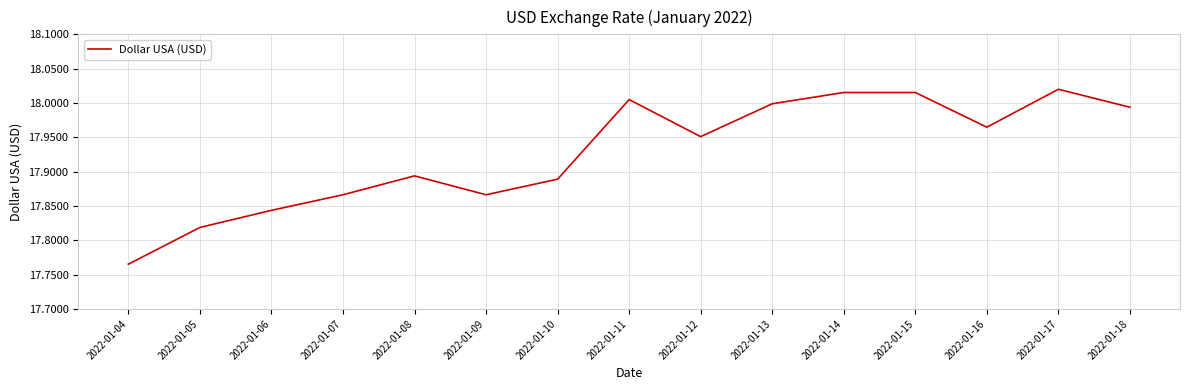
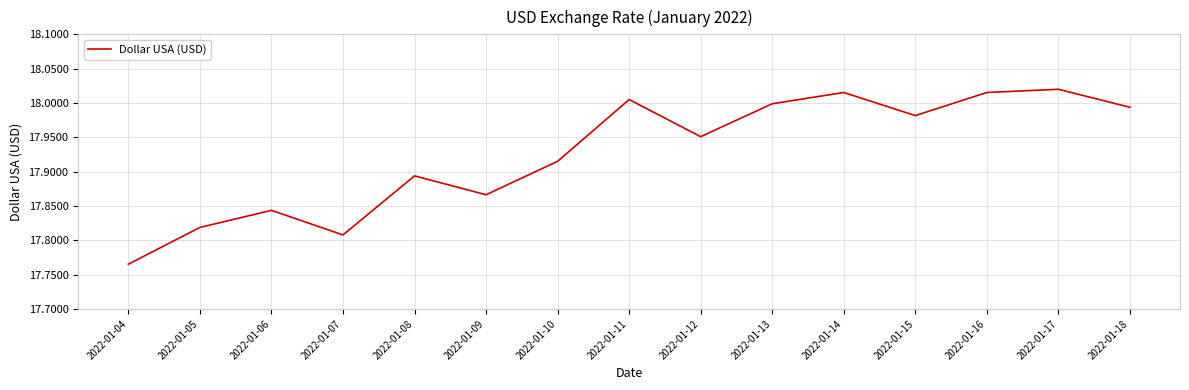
2022-01-07: 17.87 -> 17.81
2022-01-10: 17.89 -> 17.92
2022-01-15: 18.02 -> 17.98
2022-01-16: 17.96 -> 18.02
